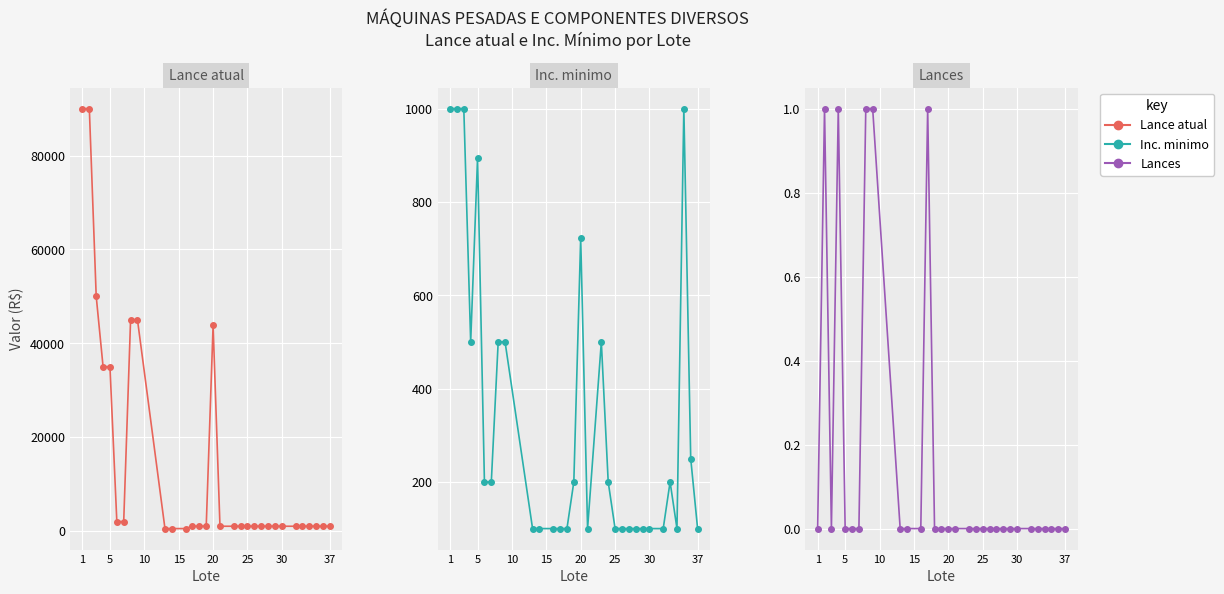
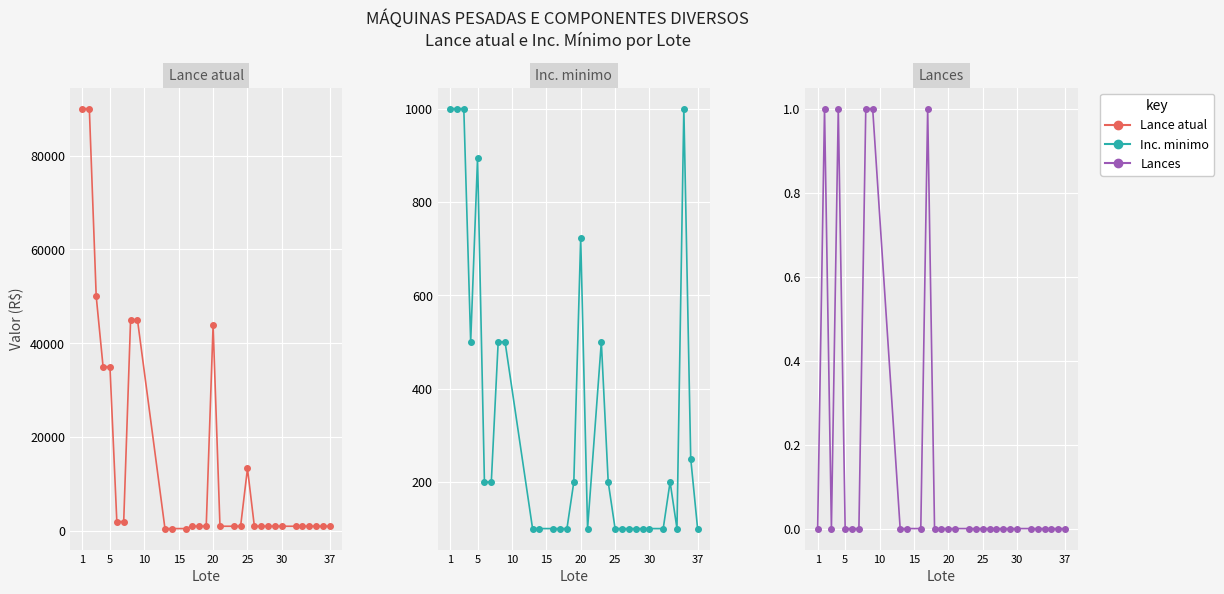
Lance atual, 25: 1000 -> 13000
